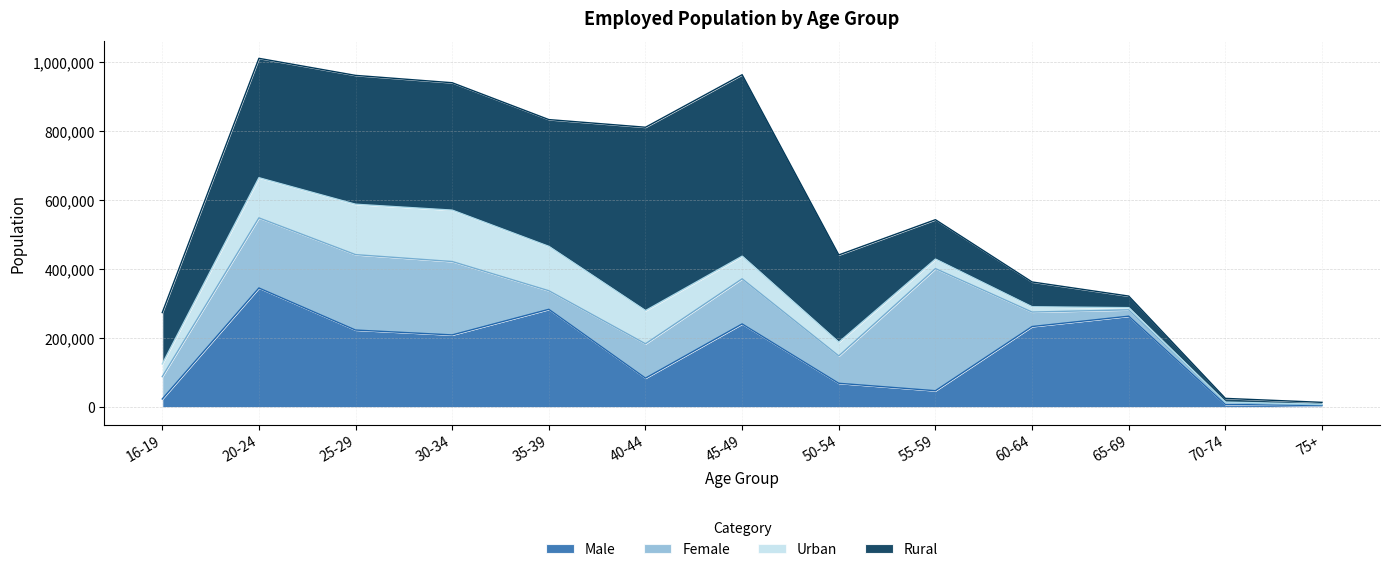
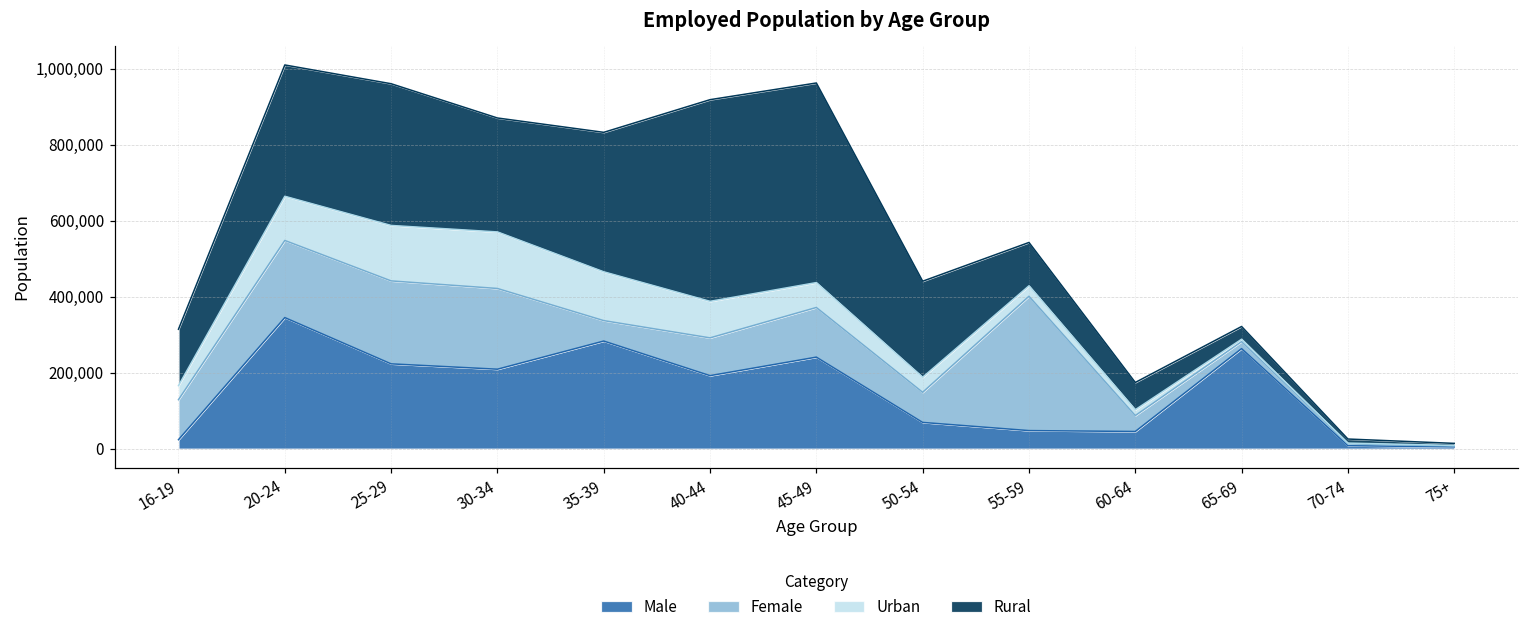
Female, 16-19: 60,000 -> 110,000
Rural, 30-34: 370,000 -> 300,000
Male, 40-44: 80,000 -> 190,000
Male, 60-64: 230,000 -> 50,000
